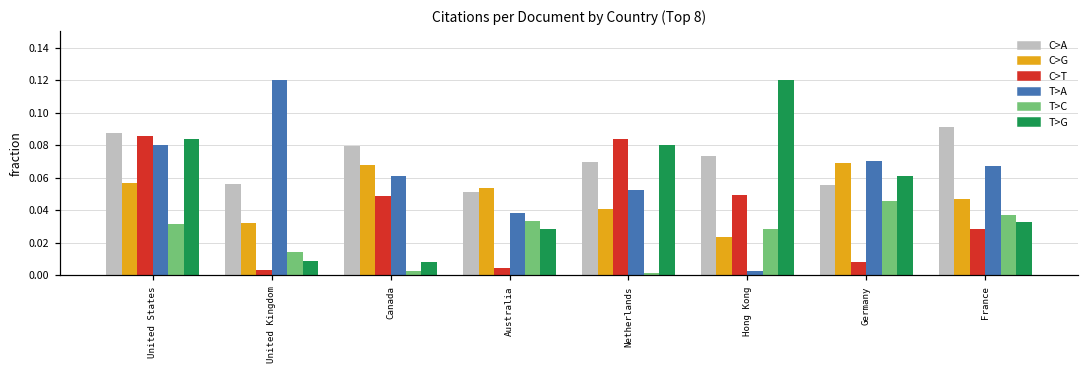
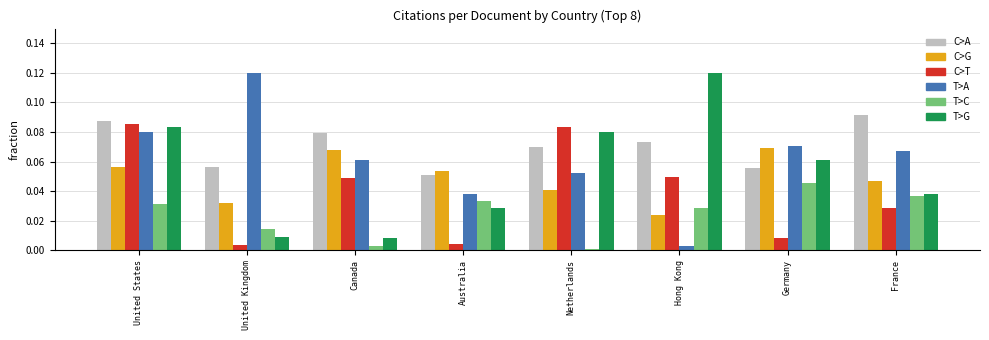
T>G, France: 0.033 -> 0.038
